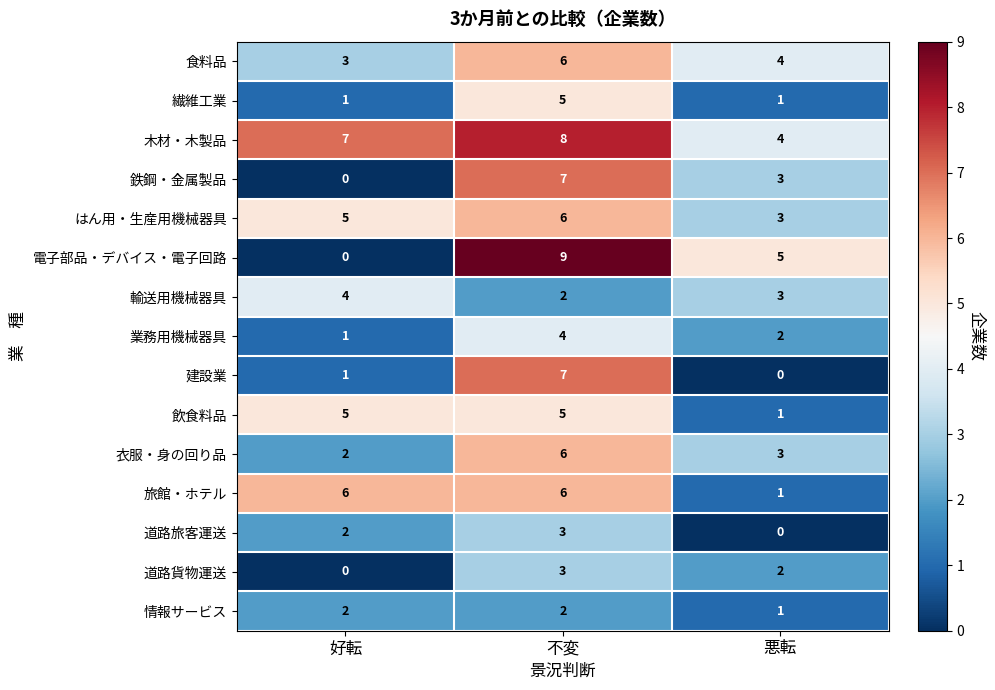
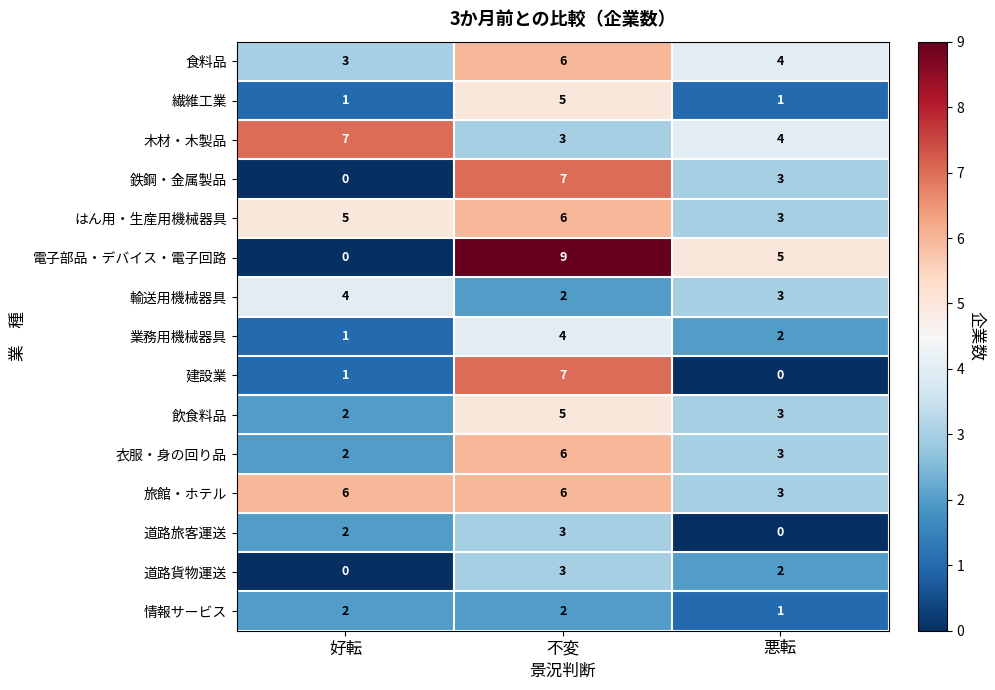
木材・木製品, 不変: 8 -> 3
飲食料品, 好転: 5 -> 2
飲食料品, 悪転: 1 -> 3
旅館・ホテル, 悪転: 1 -> 3
